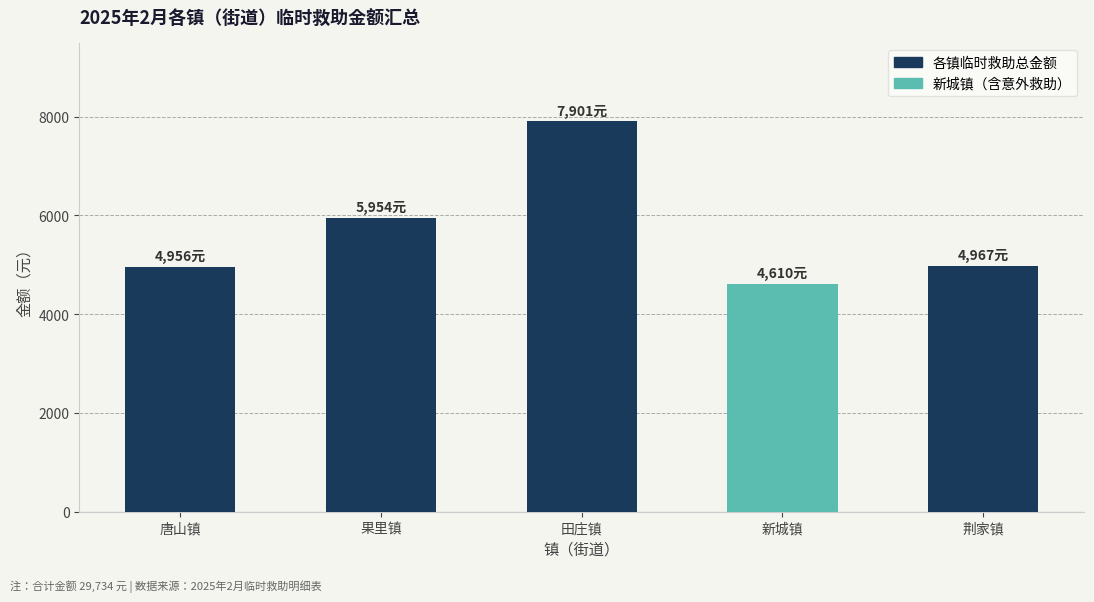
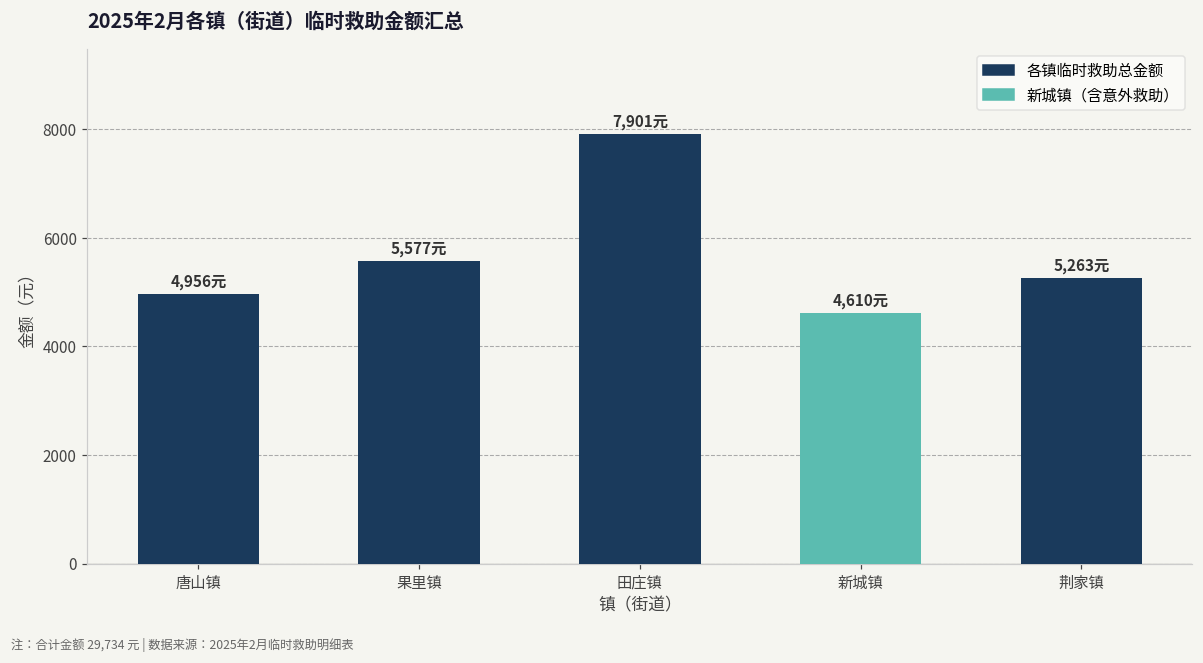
果里镇: 5,954元 -> 5,577元
荆家镇: 4,967元 -> 5,263元
